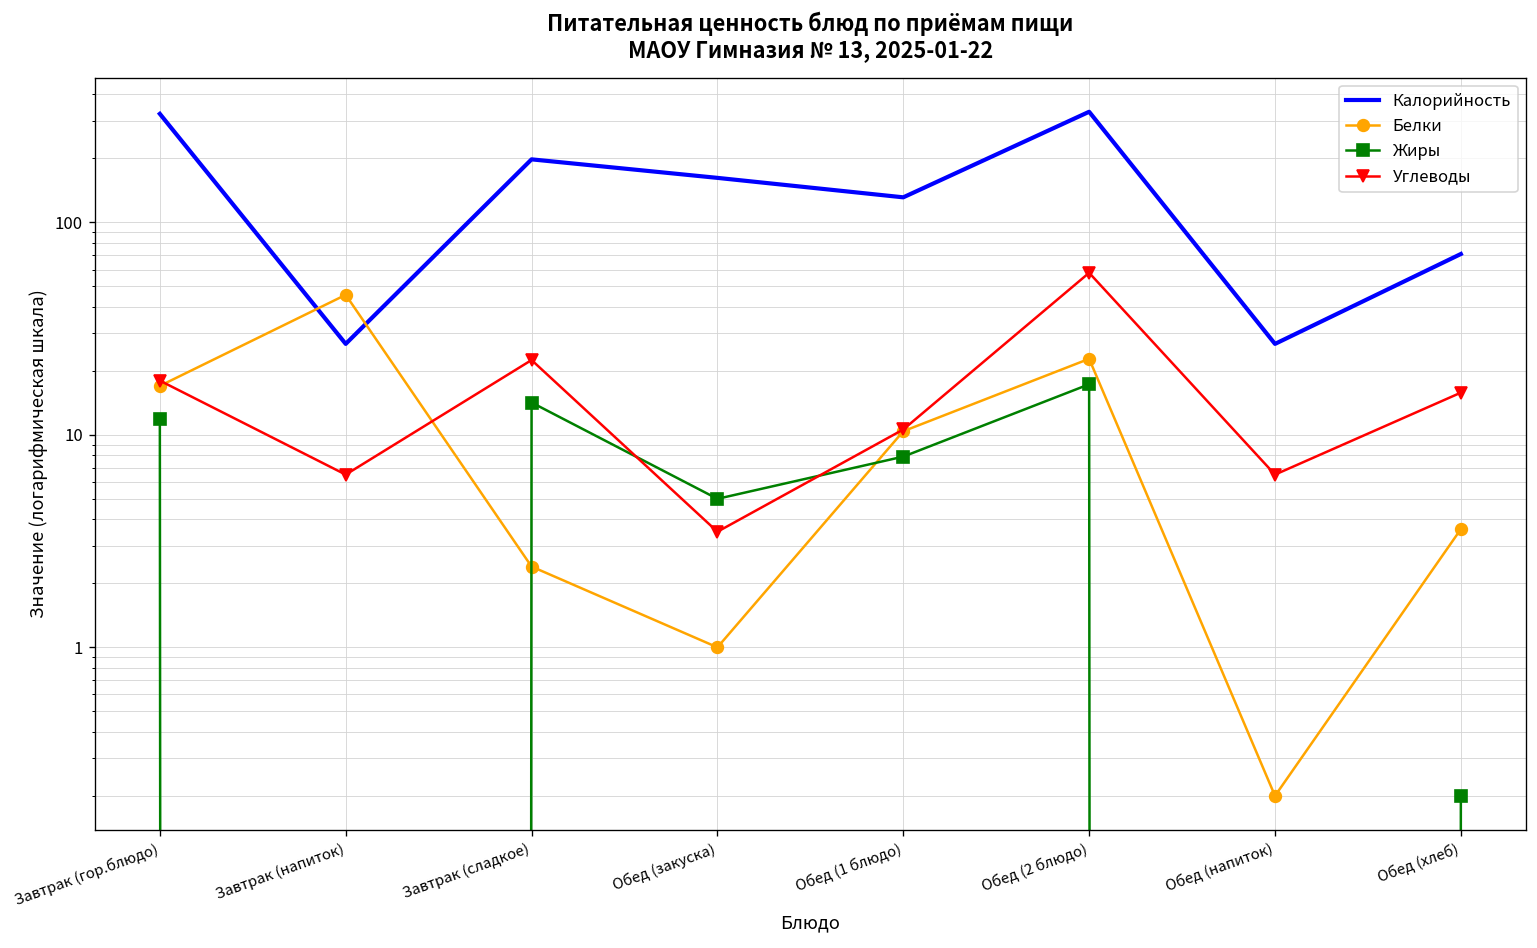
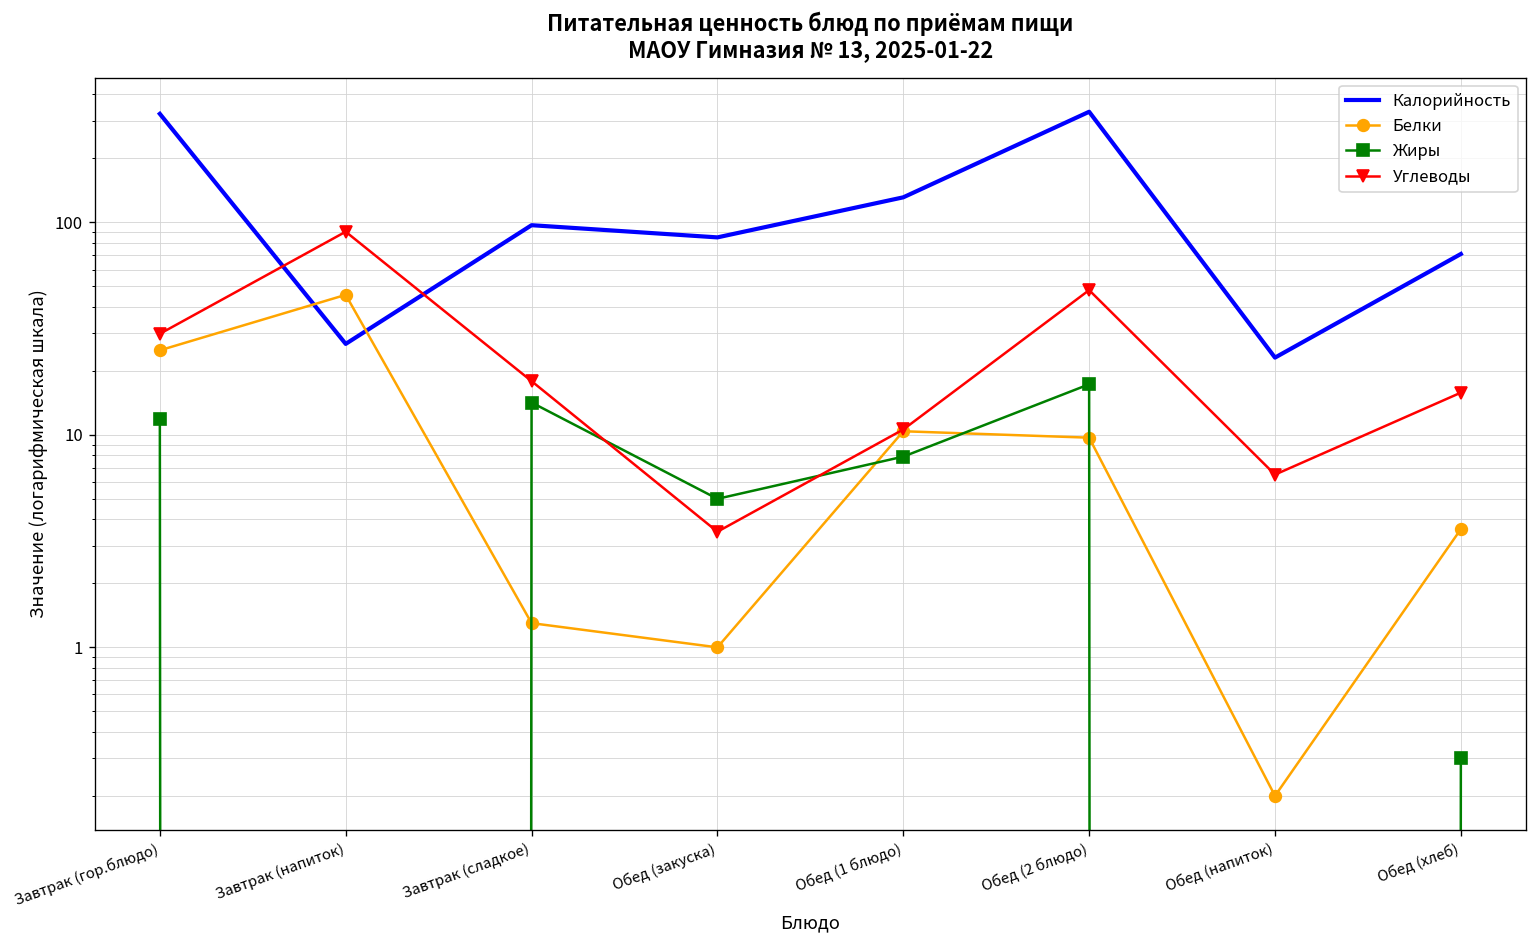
Белки, Завтрак (гор.блюдо): 17 -> 25
Углеводы, Завтрак (гор.блюдо): 18 -> 30
Углеводы, Завтрак (напиток): 6.5 -> 90
Калорийность, Завтрак (сладкое): 200 -> 100
Белки, Завтрак (сладкое): 2.4 -> 1.3
Углеводы, Завтрак (сладкое): 23 -> 18
Калорийность, Обед (закуска): 160 -> 90
Белки, Обед (2 блюдо): 23 -> 10
Углеводы, Обед (2 блюдо): 58 -> 48
Калорийность, Обед (напиток): 27 -> 23
Жиры, Обед (хлеб): 0.2 -> 0.3
